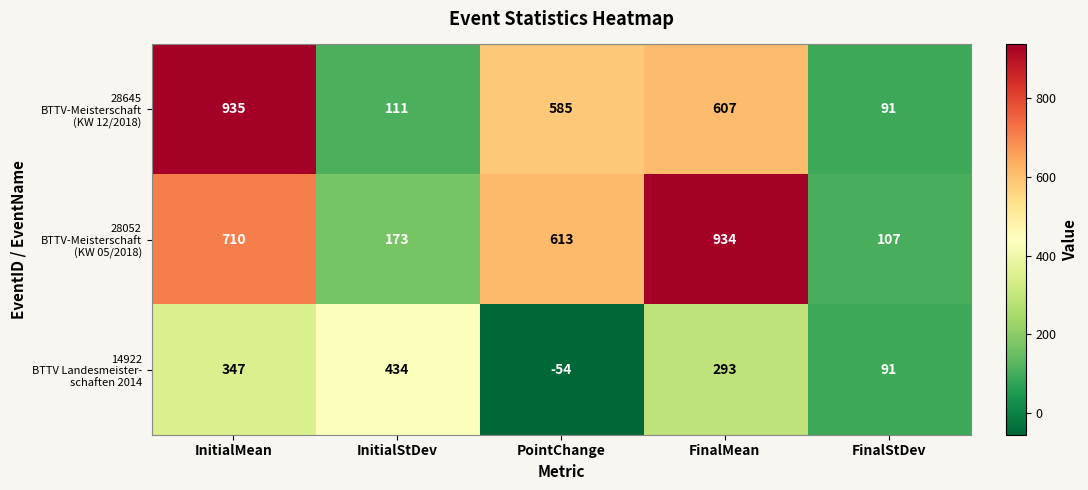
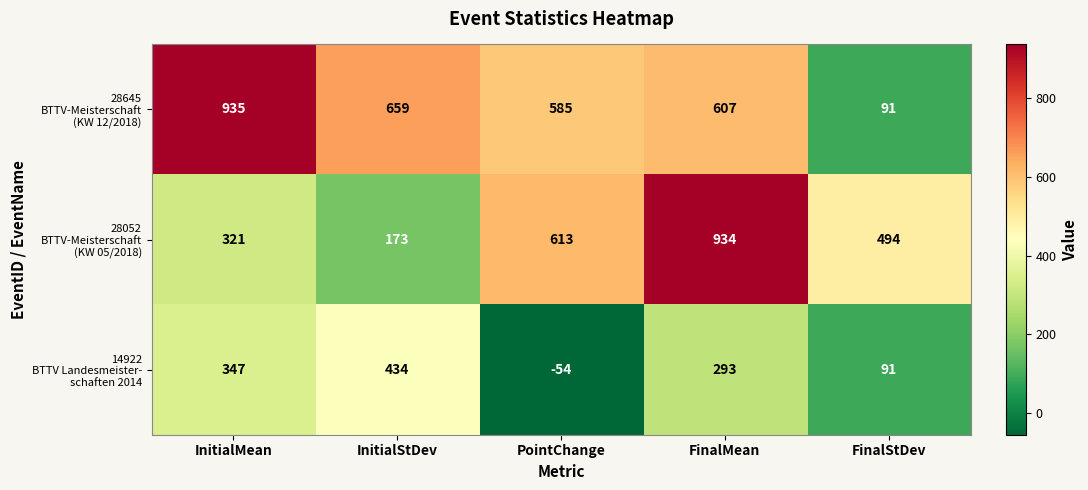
28645 BTTV-Meisterschaft (KW 12/2018), InitialStDev: 111 -> 659
28052 BTTV-Meisterschaft (KW 05/2018), InitialMean: 710 -> 321
28052 BTTV-Meisterschaft (KW 05/2018), FinalStDev: 107 -> 494
